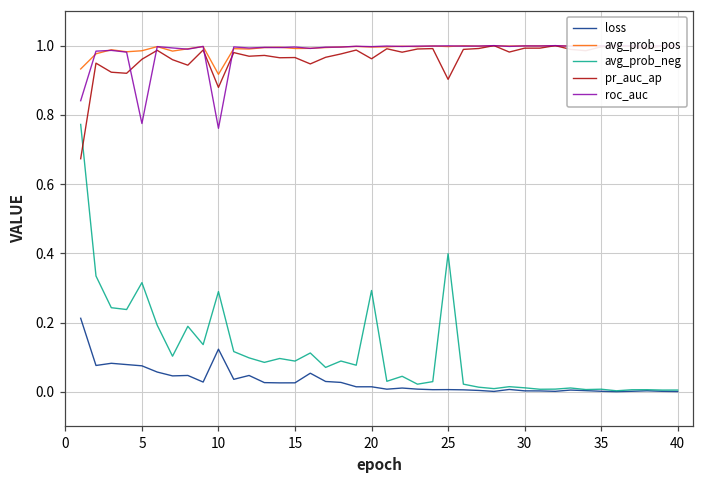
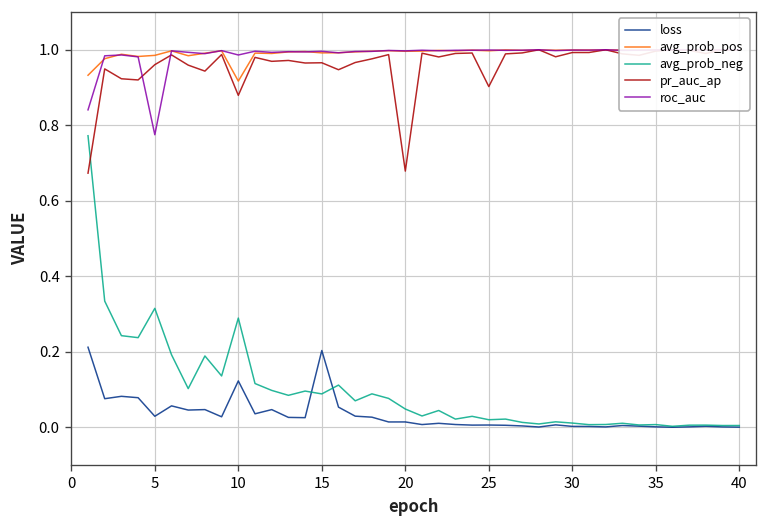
loss, 5: 0.08 -> 0.03
roc_auc, 10: 0.76 -> 0.99
loss, 15: 0.03 -> 0.20
avg_prob_neg, 20: 0.29 -> 0.05
pr_auc_ap, 20: 0.96 -> 0.68
avg_prob_neg, 25: 0.40 -> 0.02
